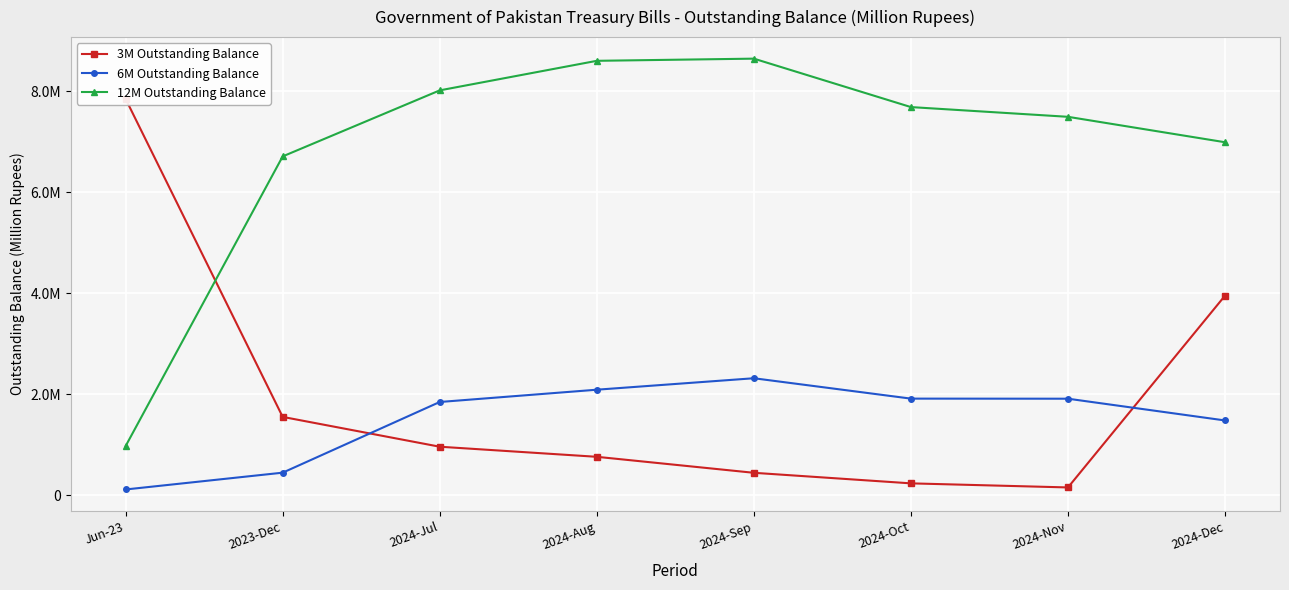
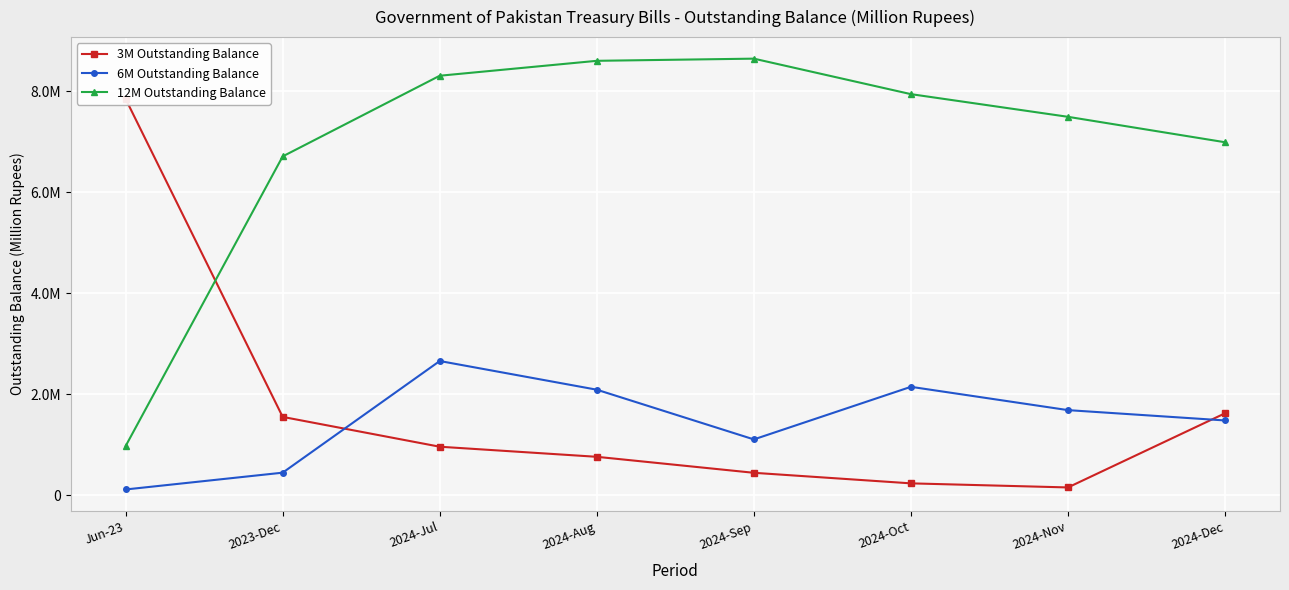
6M Outstanding Balance, 2024-Jul: 1800000 -> 2700000
12M Outstanding Balance, 2024-Jul: 8000000 -> 8300000
6M Outstanding Balance, 2024-Sep: 2300000 -> 1100000
6M Outstanding Balance, 2024-Oct: 1900000 -> 2100000
12M Outstanding Balance, 2024-Oct: 7700000 -> 7900000
6M Outstanding Balance, 2024-Nov: 1900000 -> 1700000
3M Outstanding Balance, 2024-Dec: 4000000 -> 1600000
